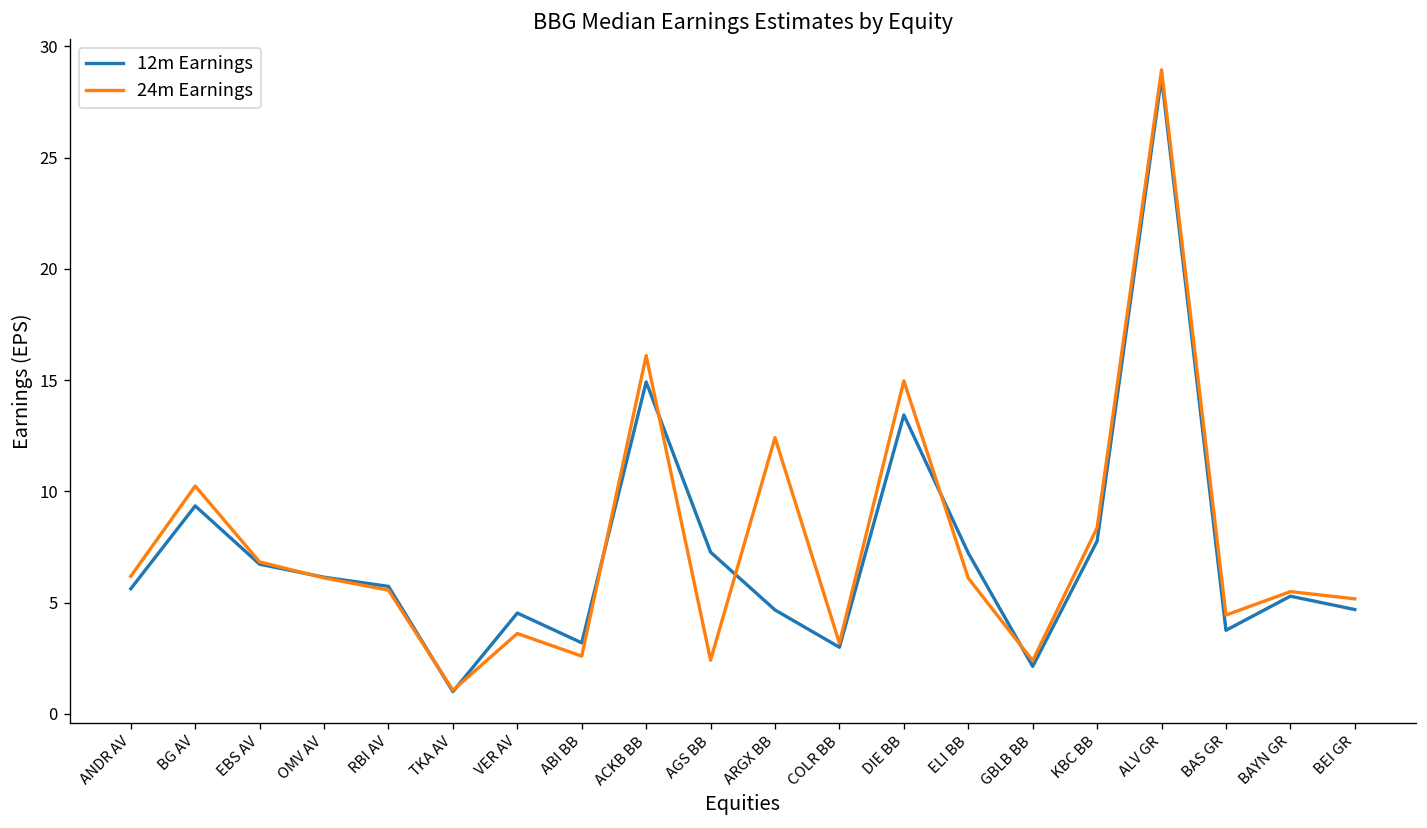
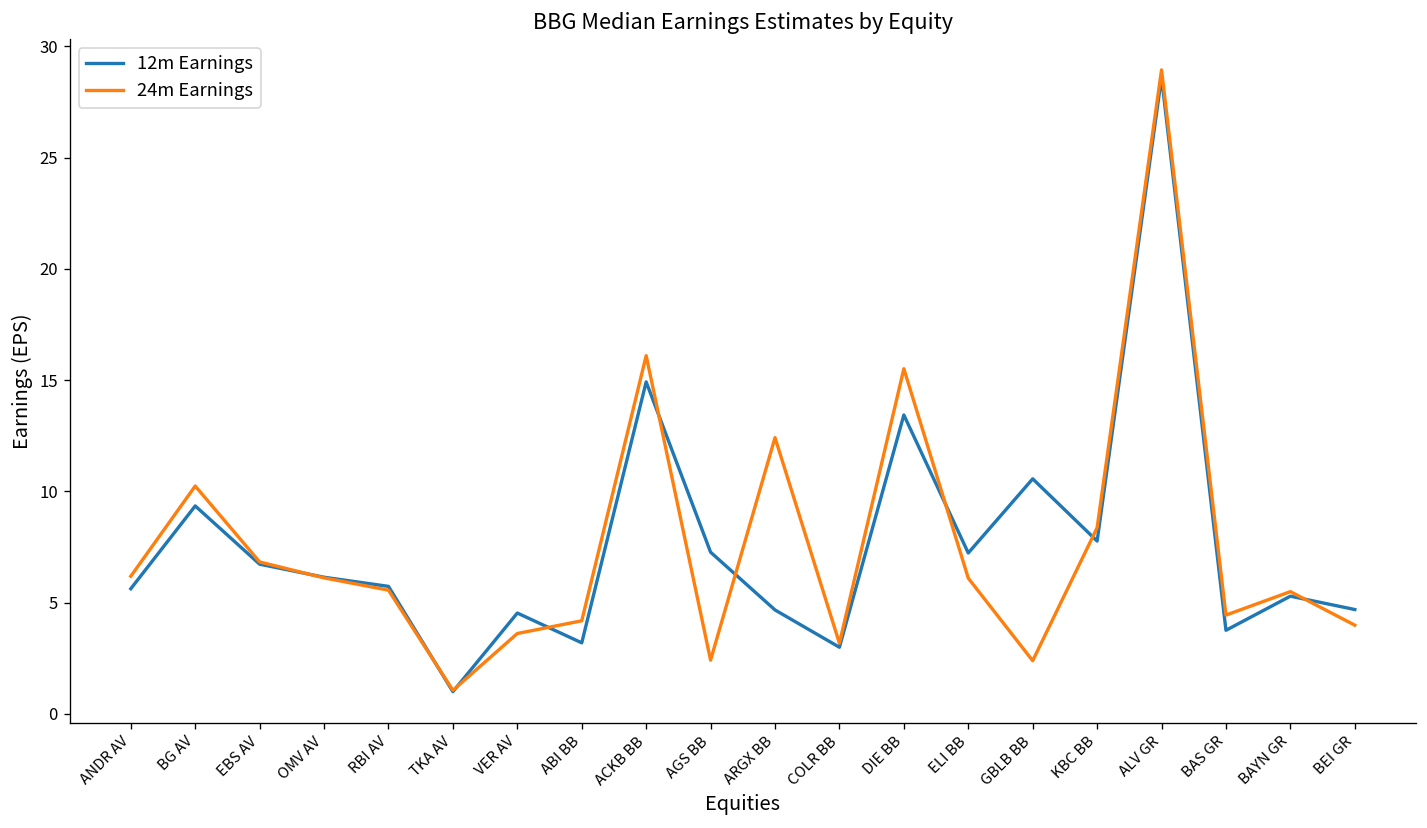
24m Earnings, ABI BB: 2.6 -> 4.2
24m Earnings, DIE BB: 15.0 -> 15.5
12m Earnings, GBLB BB: 2.1 -> 10.6
24m Earnings, BEI GR: 5.2 -> 4.0
